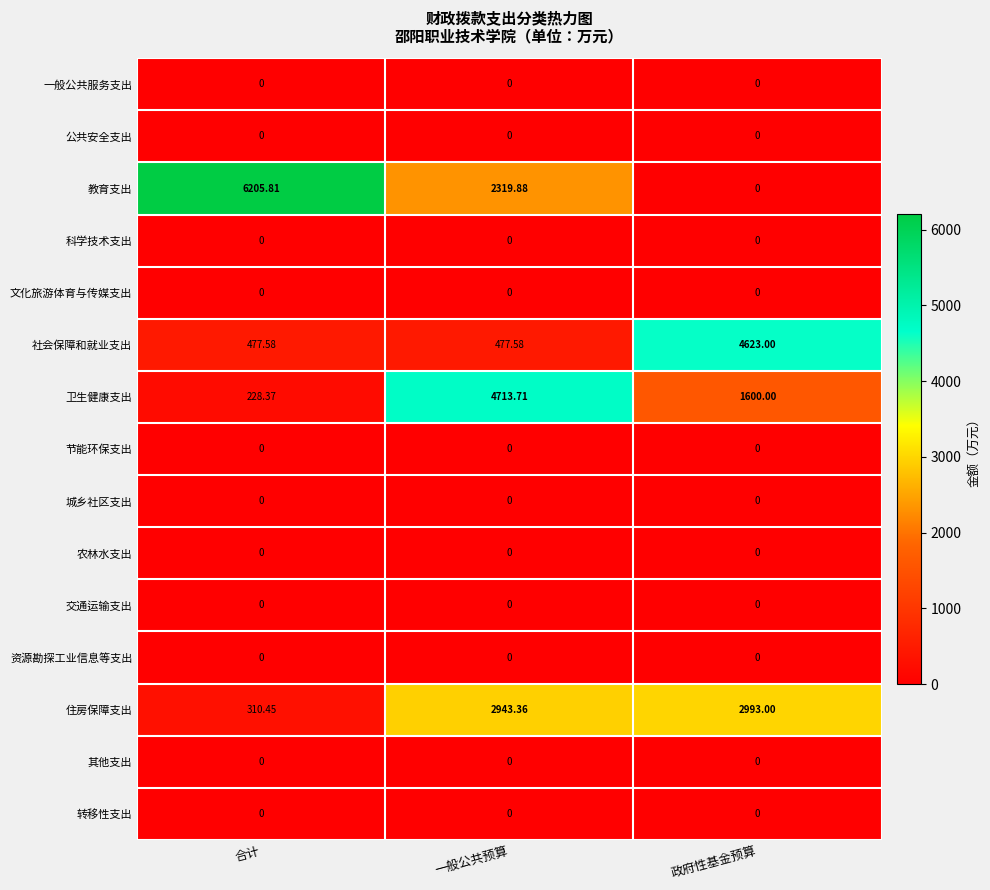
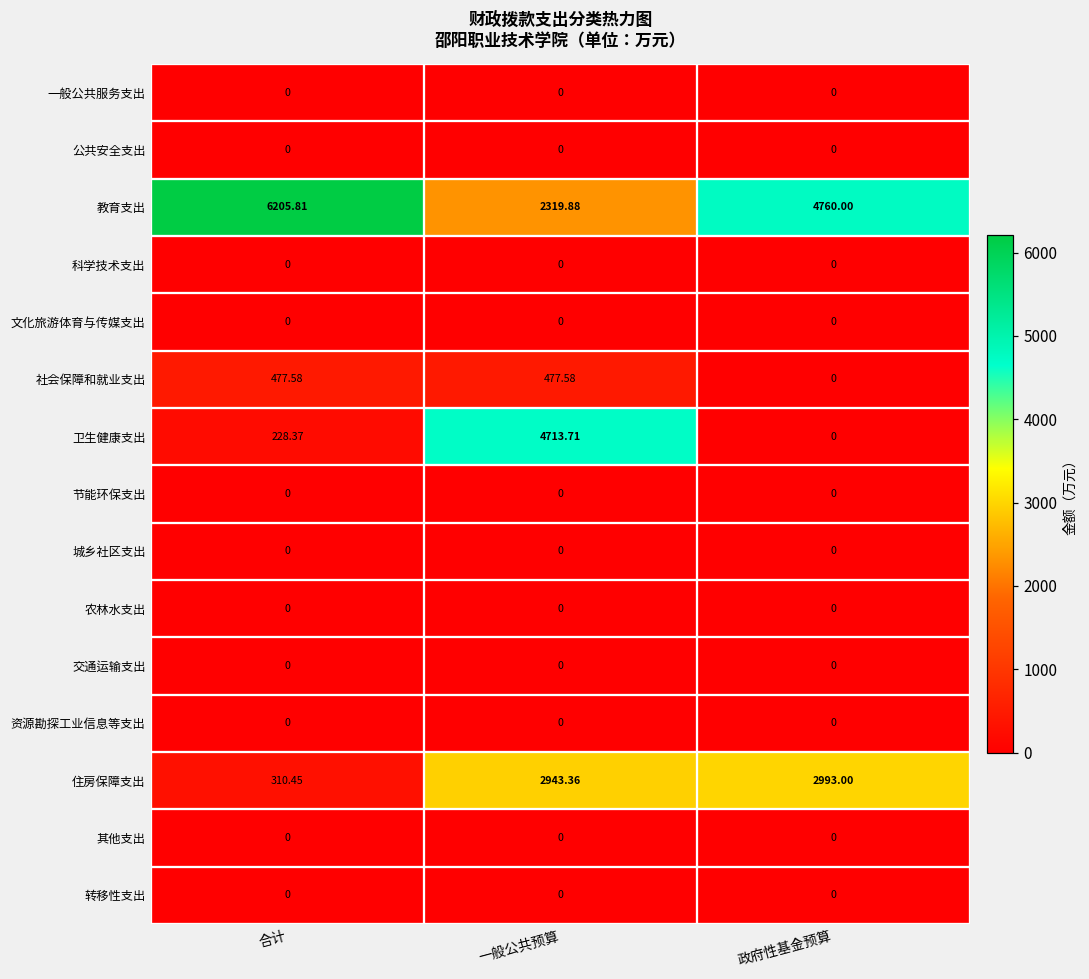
教育支出, 政府性基金预算: 0 -> 4760.00
社会保障和就业支出, 政府性基金预算: 4623.00 -> 0
卫生健康支出, 政府性基金预算: 1600.00 -> 0
